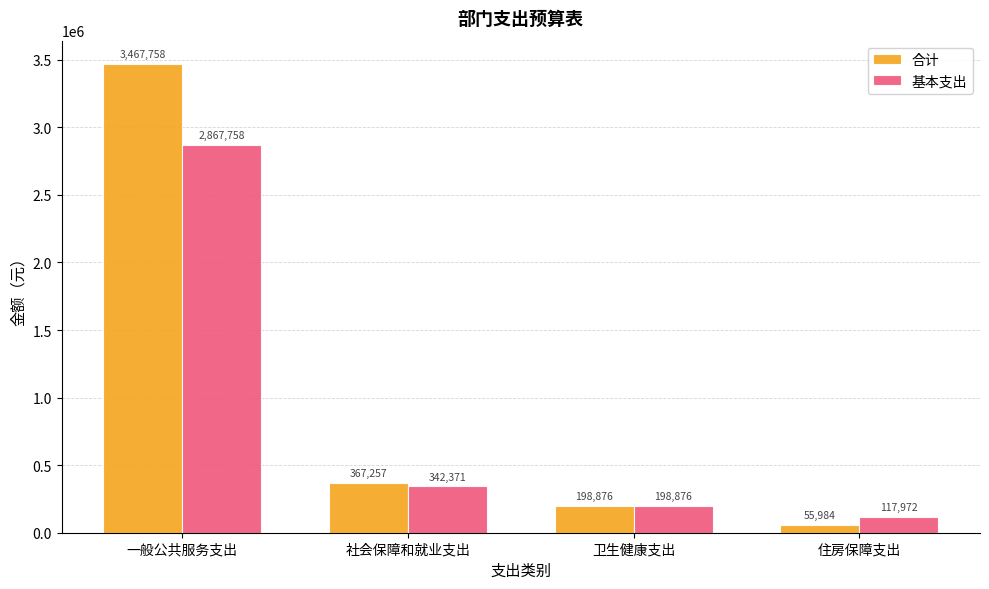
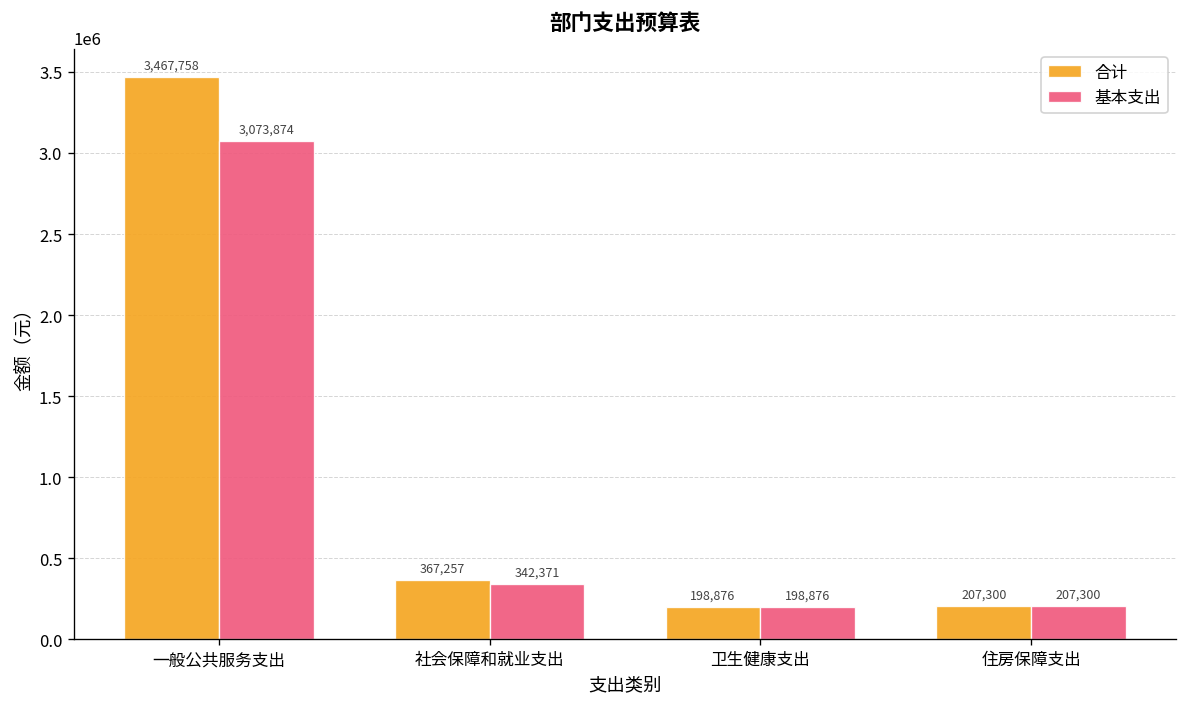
基本支出, 一般公共服务支出: 2,867,758 -> 3,073,874
合计, 住房保障支出: 55,984 -> 207,300
基本支出, 住房保障支出: 117,972 -> 207,300
